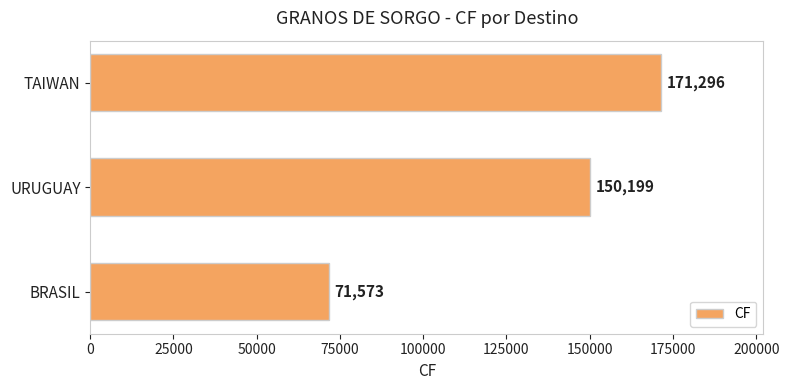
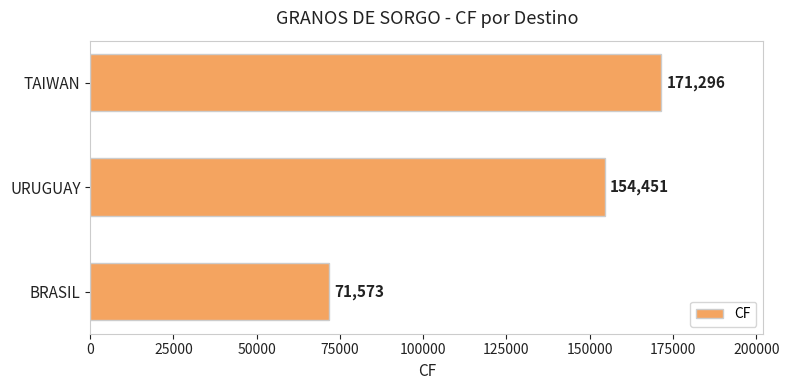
URUGUAY: 150,199 -> 154,451
